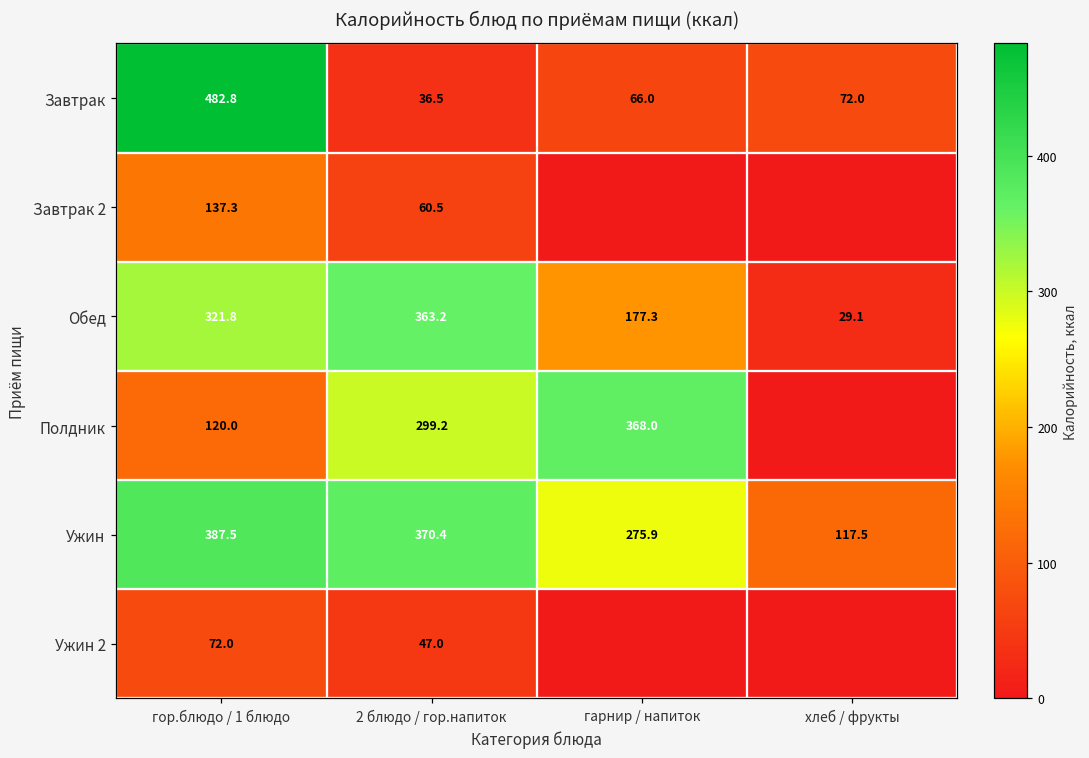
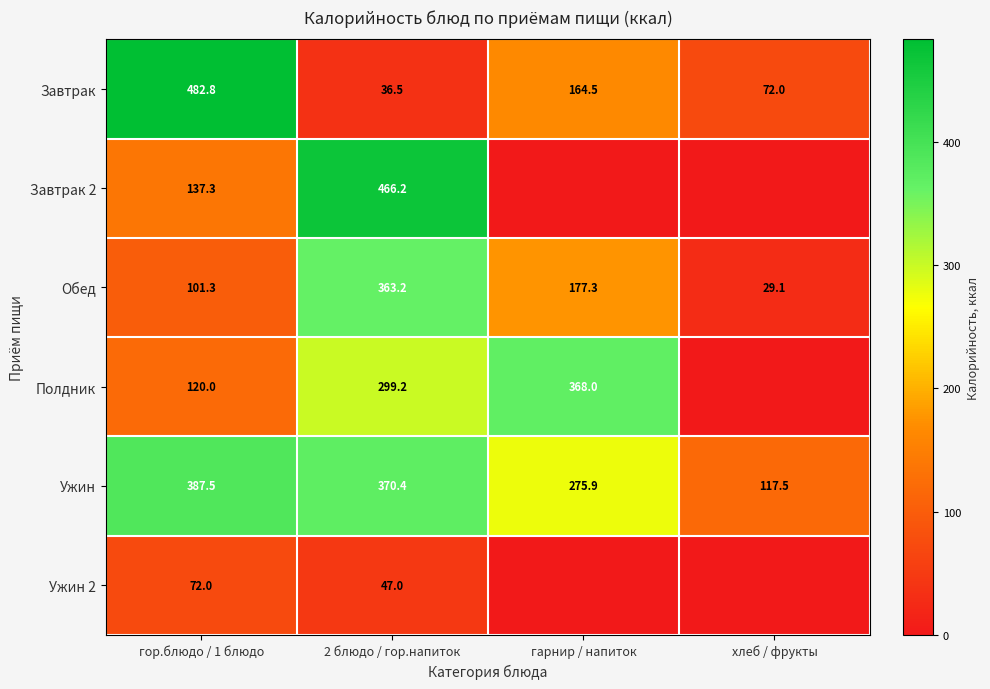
Завтрак, гарнир / напиток: 66.0 -> 164.5
Завтрак 2, 2 блюдо / гор.напиток: 60.5 -> 466.2
Обед, гор.блюдо / 1 блюдо: 321.8 -> 101.3
